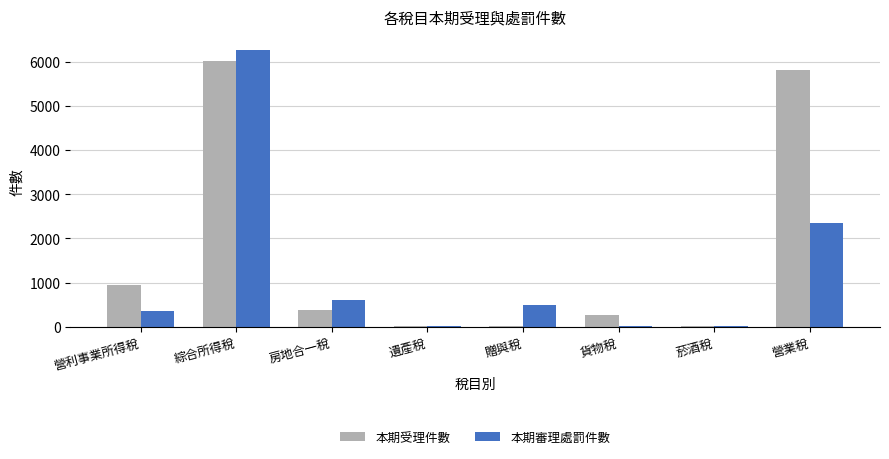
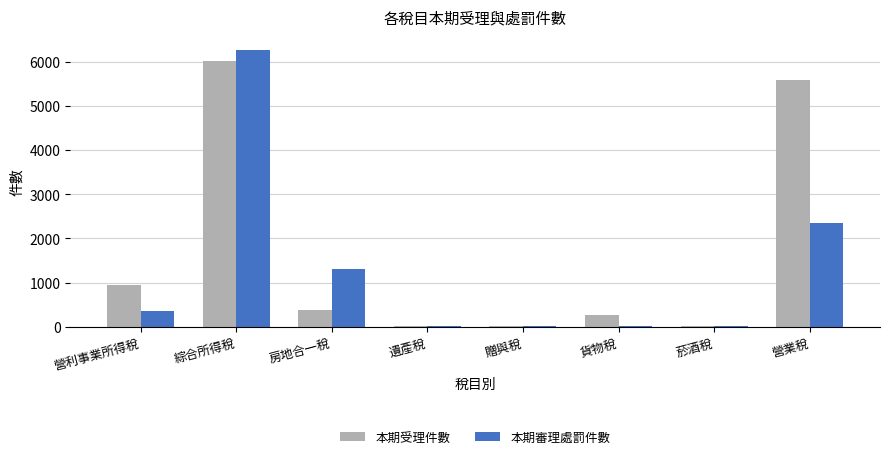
本期審理處罰件數, 房地合一稅: 600 -> 1300
本期審理處罰件數, 贈與稅: 500 -> 0
本期受理件數, 營業稅: 5800 -> 5600
